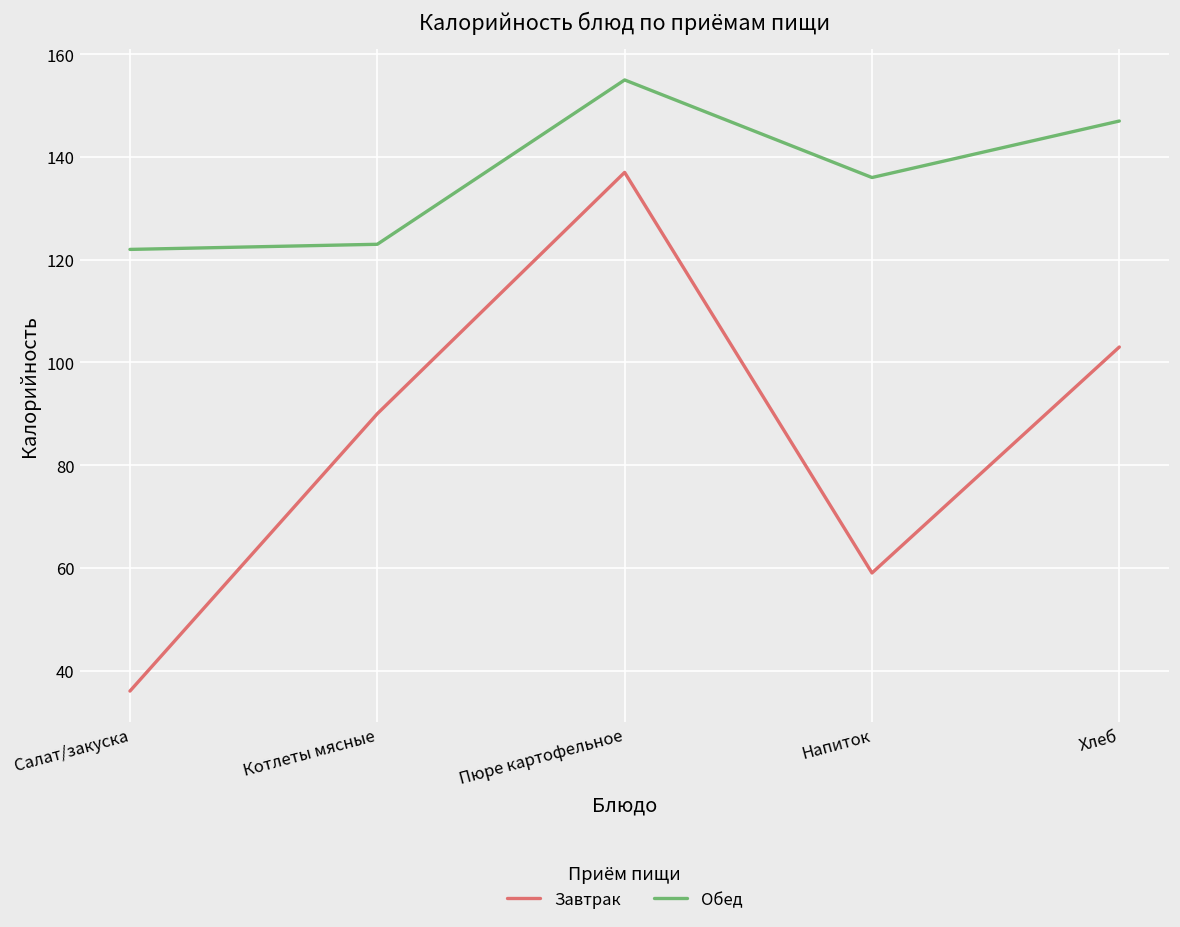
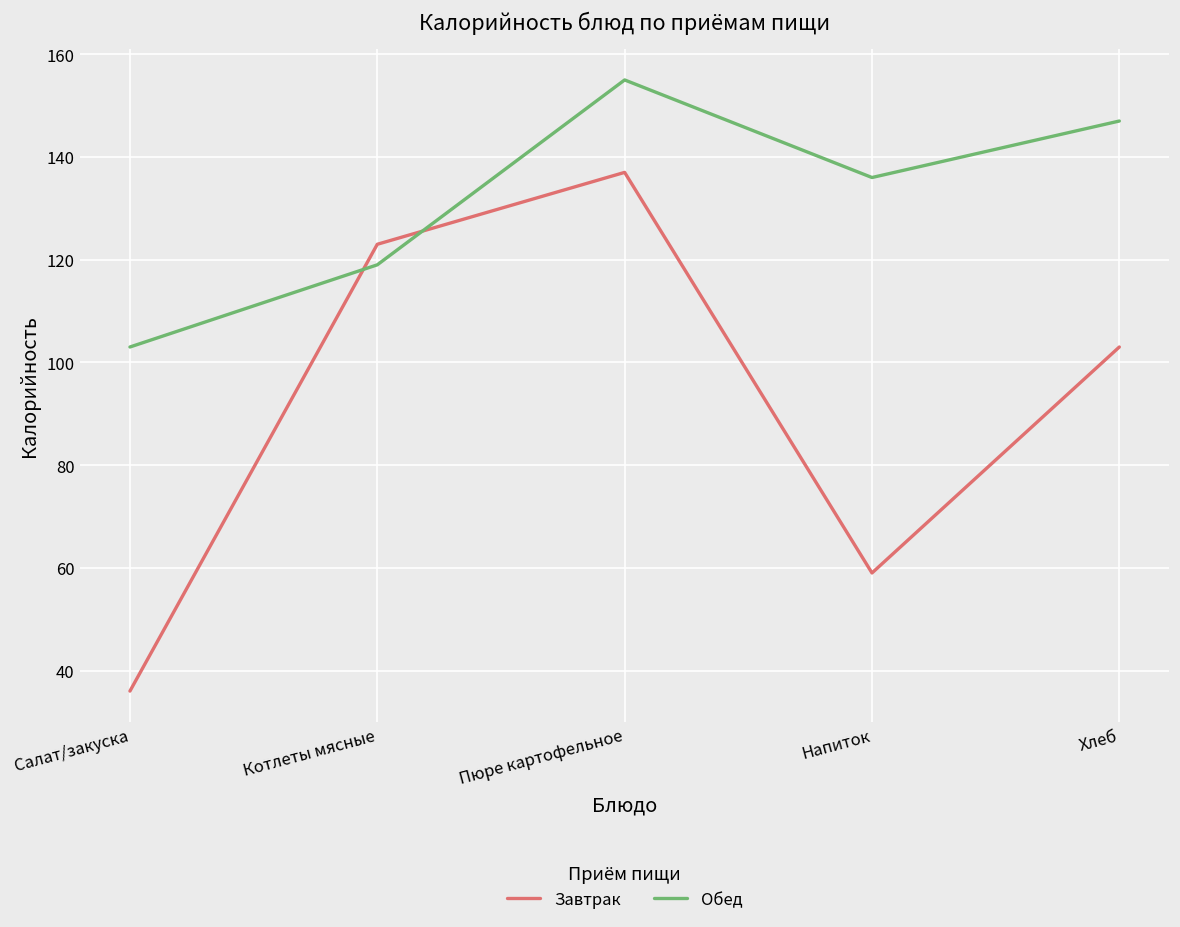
Обед, Салат/закуска: 122 -> 103
Завтрак, Котлеты мясные: 90 -> 123
Обед, Котлеты мясные: 123 -> 119
